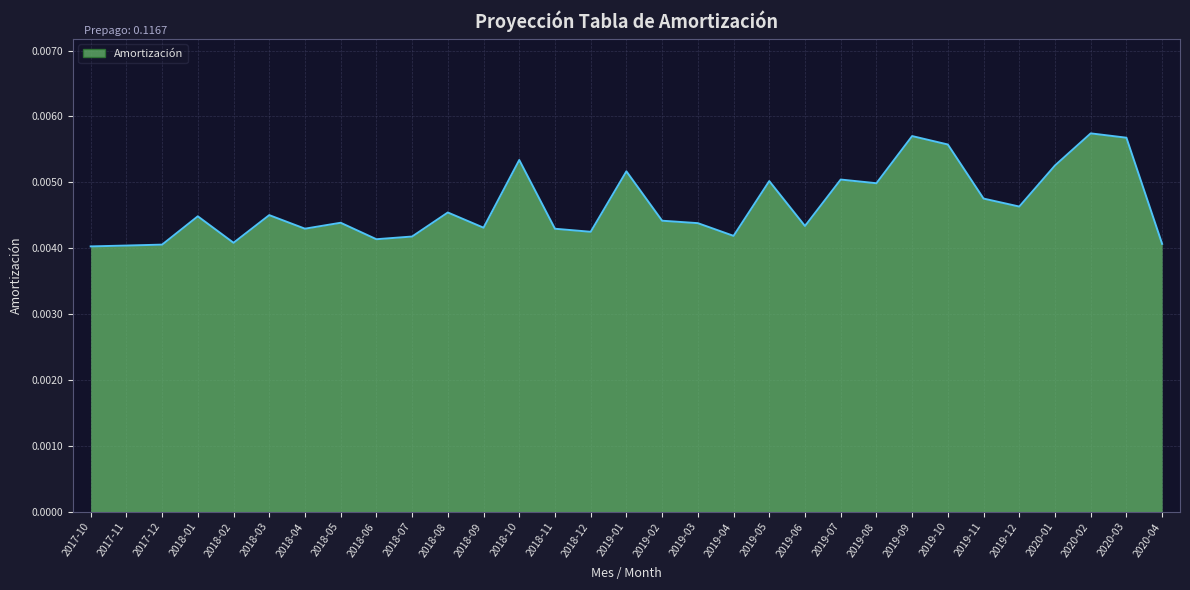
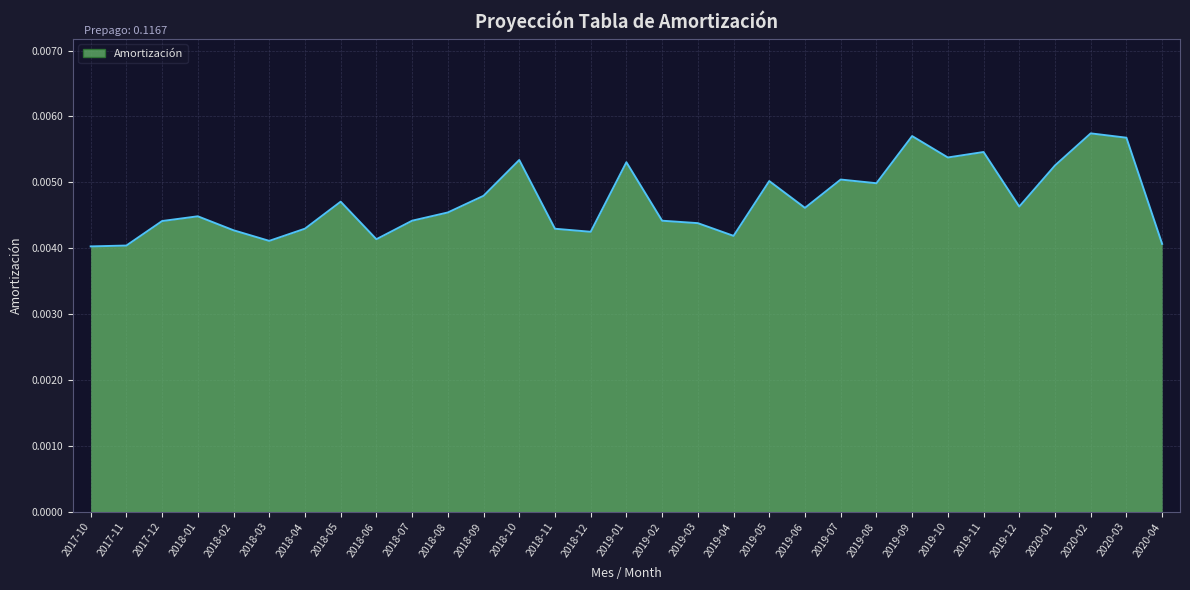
2017-12: 0.0041 -> 0.0044
2018-02: 0.0041 -> 0.0043
2018-03: 0.0045 -> 0.0041
2018-05: 0.0044 -> 0.0047
2018-07: 0.0042 -> 0.0044
2018-09: 0.0043 -> 0.0048
2019-01: 0.0052 -> 0.0053
2019-06: 0.0043 -> 0.0046
2019-10: 0.0056 -> 0.0054
2019-11: 0.0048 -> 0.0055
